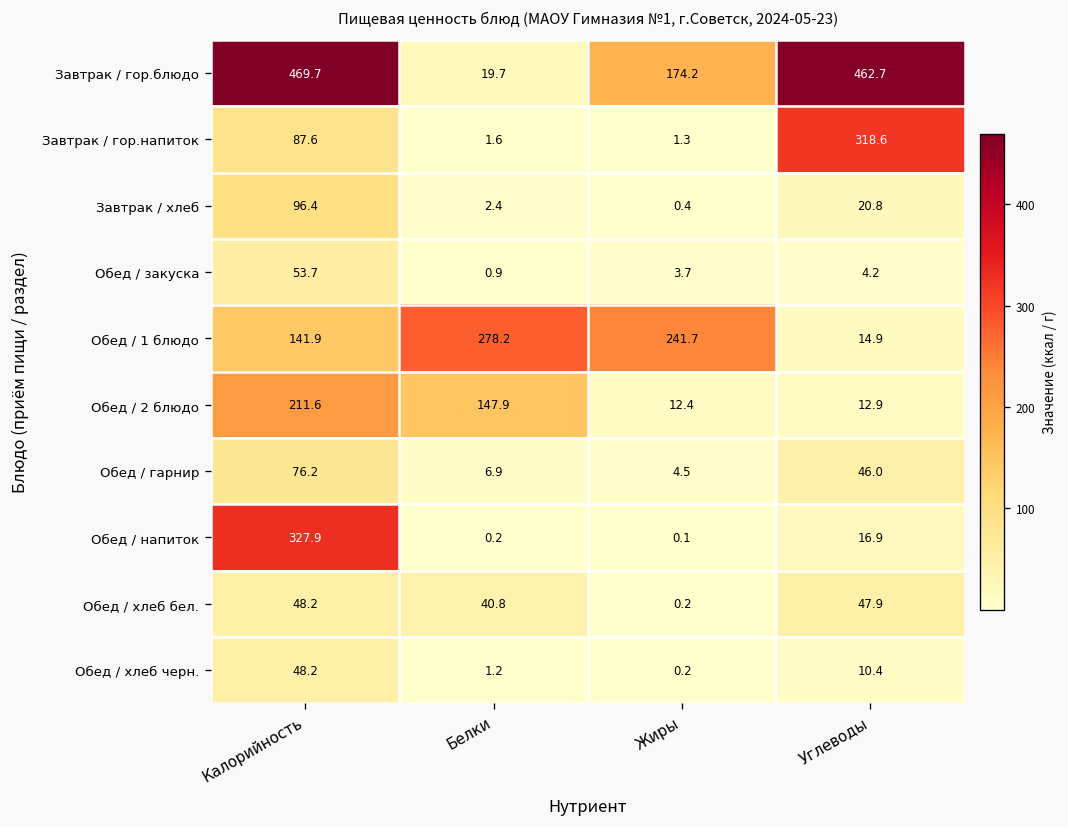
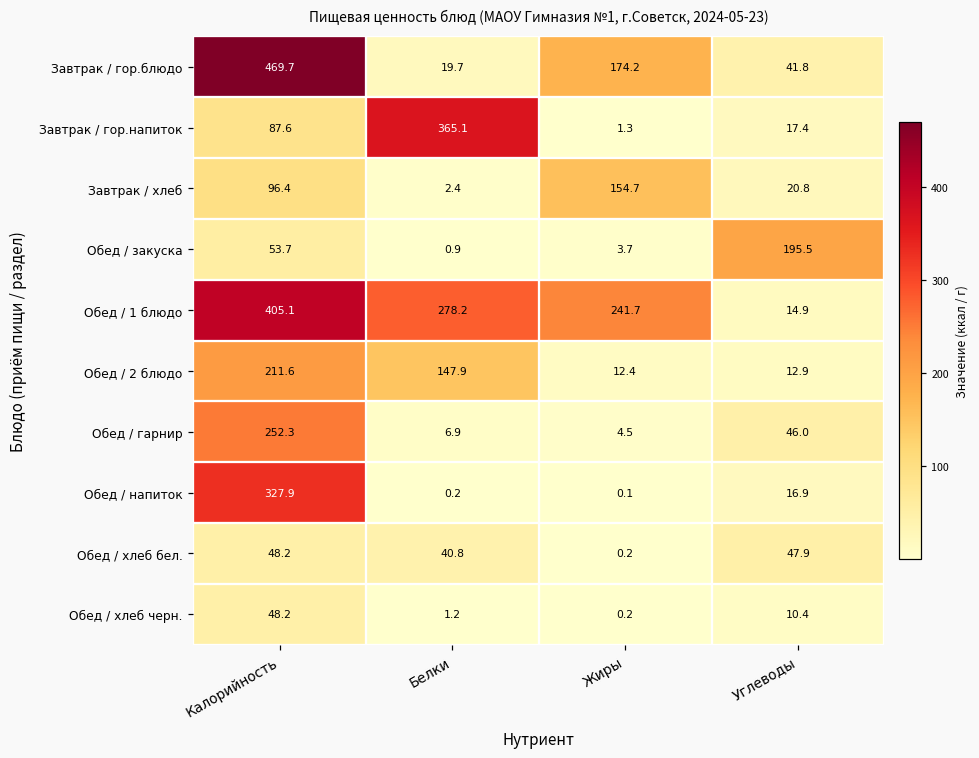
Завтрак / гор.блюдо, Углеводы: 462.7 -> 41.8
Завтрак / гор.напиток, Белки: 1.6 -> 365.1
Завтрак / гор.напиток, Углеводы: 318.6 -> 17.4
Завтрак / хлеб, Жиры: 0.4 -> 154.7
Обед / закуска, Углеводы: 4.2 -> 195.5
Обед / 1 блюдо, Калорийность: 141.9 -> 405.1
Обед / гарнир, Калорийность: 76.2 -> 252.3
